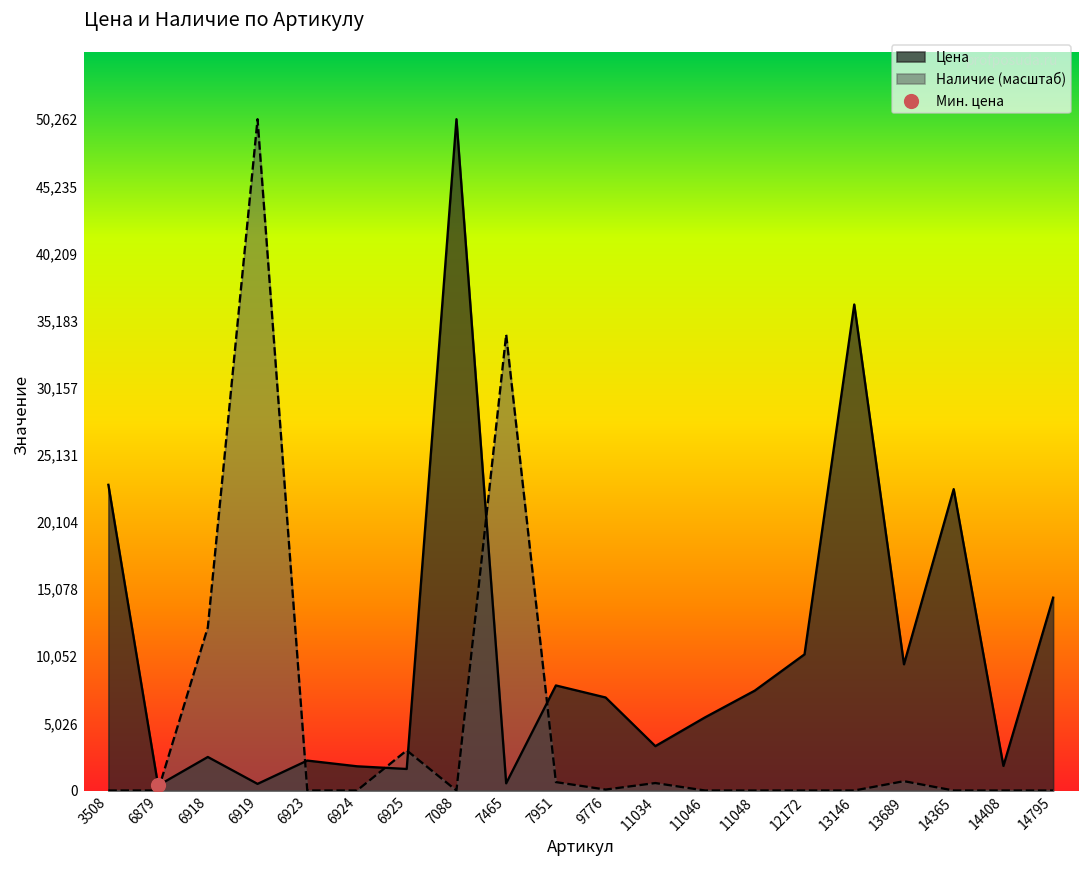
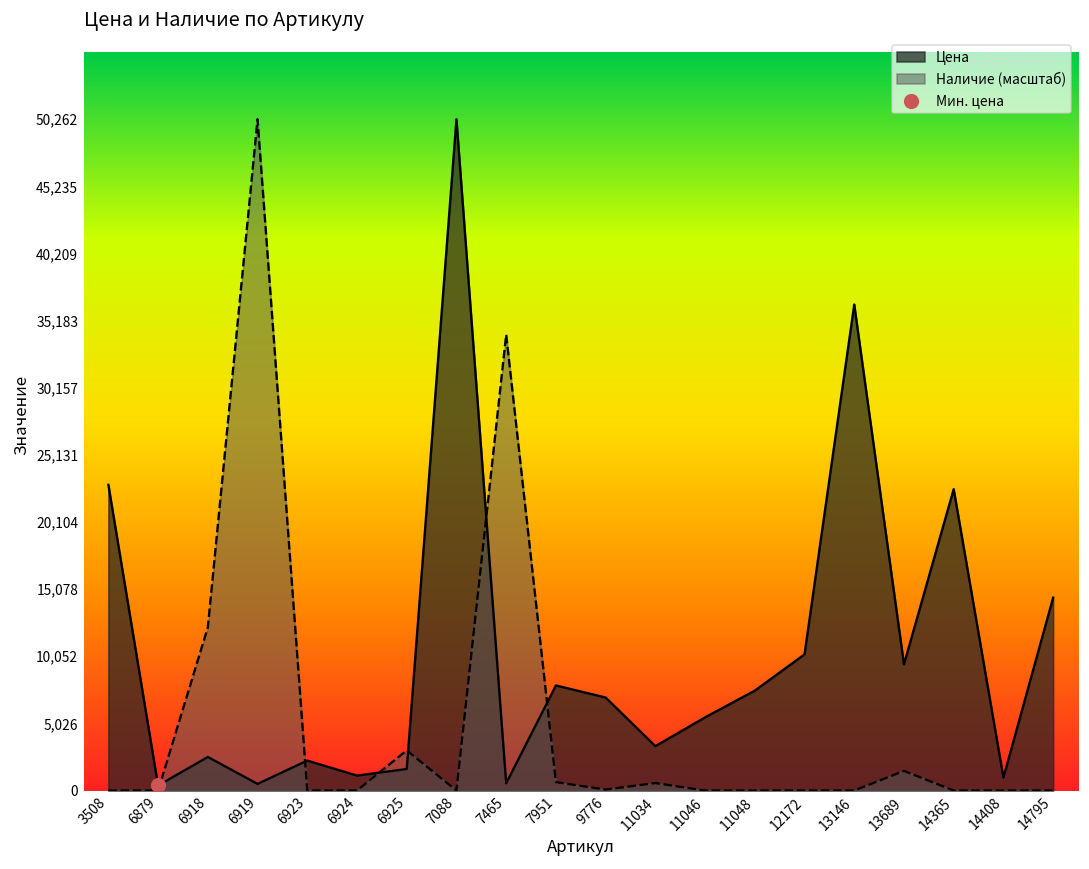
Цена, 6924: 1,800 -> 1,100
Наличие (масштаб), 13689: 700 -> 1,500
Цена, 14408: 1,800 -> 1,000
